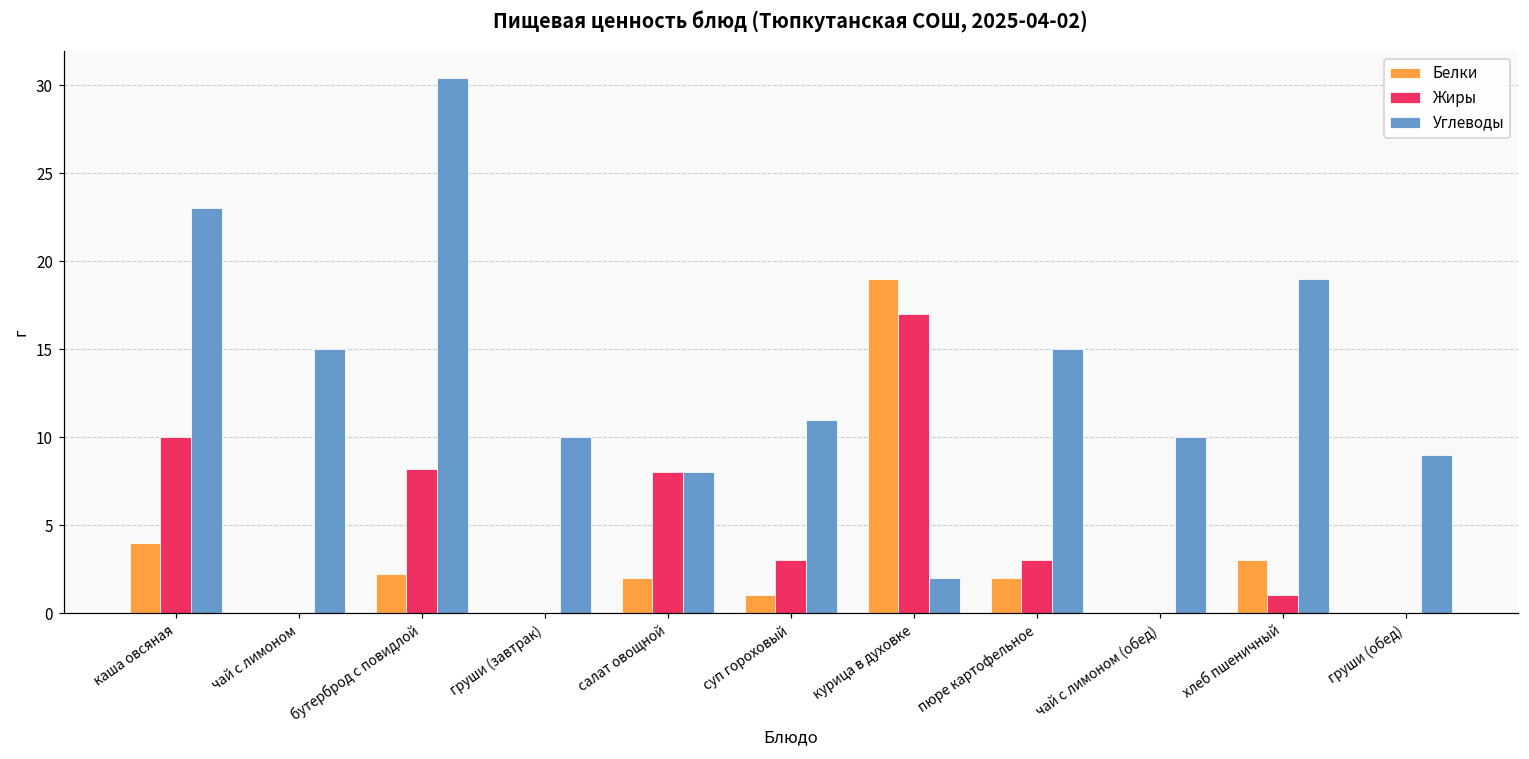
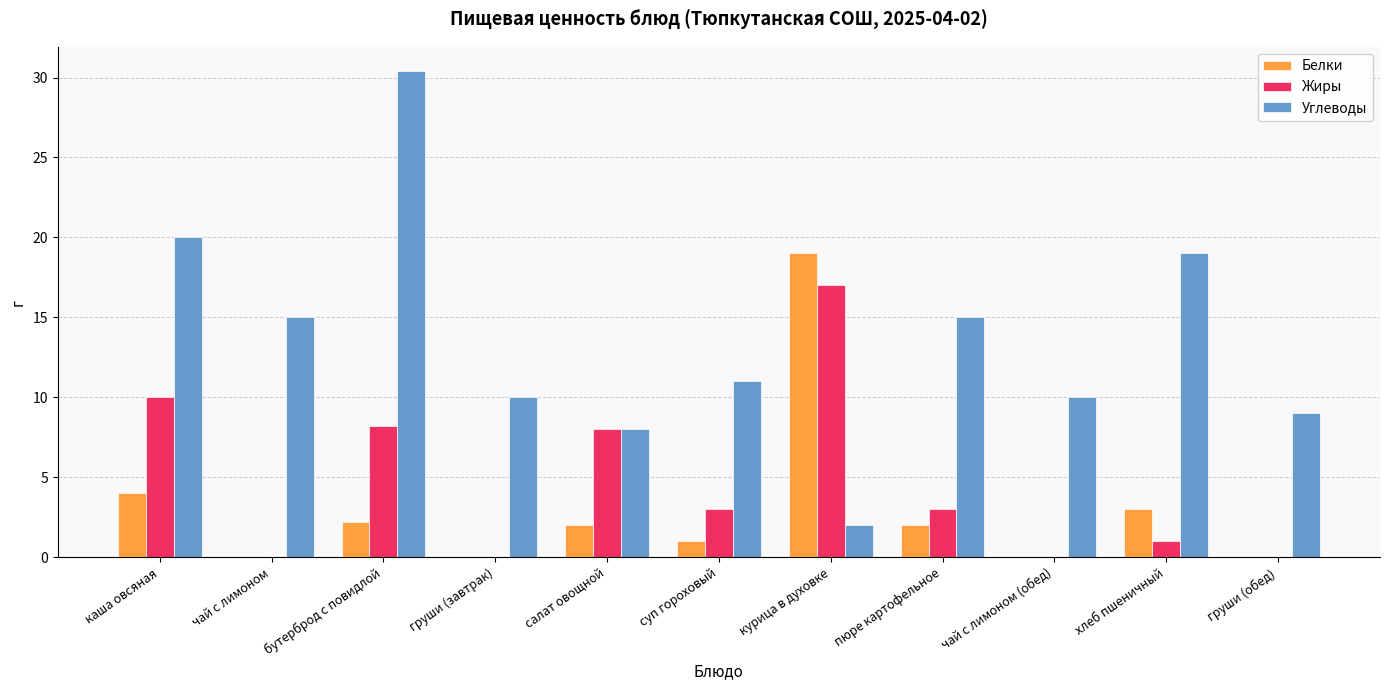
Углеводы, каша овсяная: 23 -> 20
